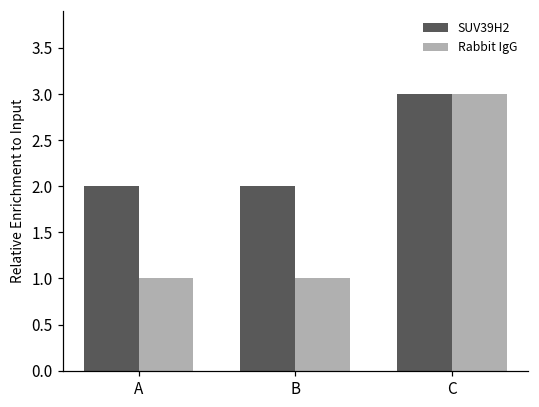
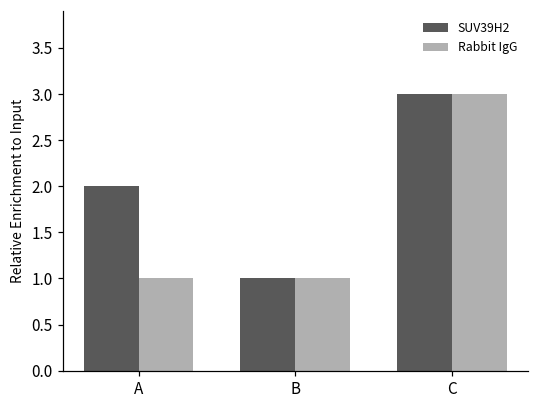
SUV39H2, B: 2 -> 1
